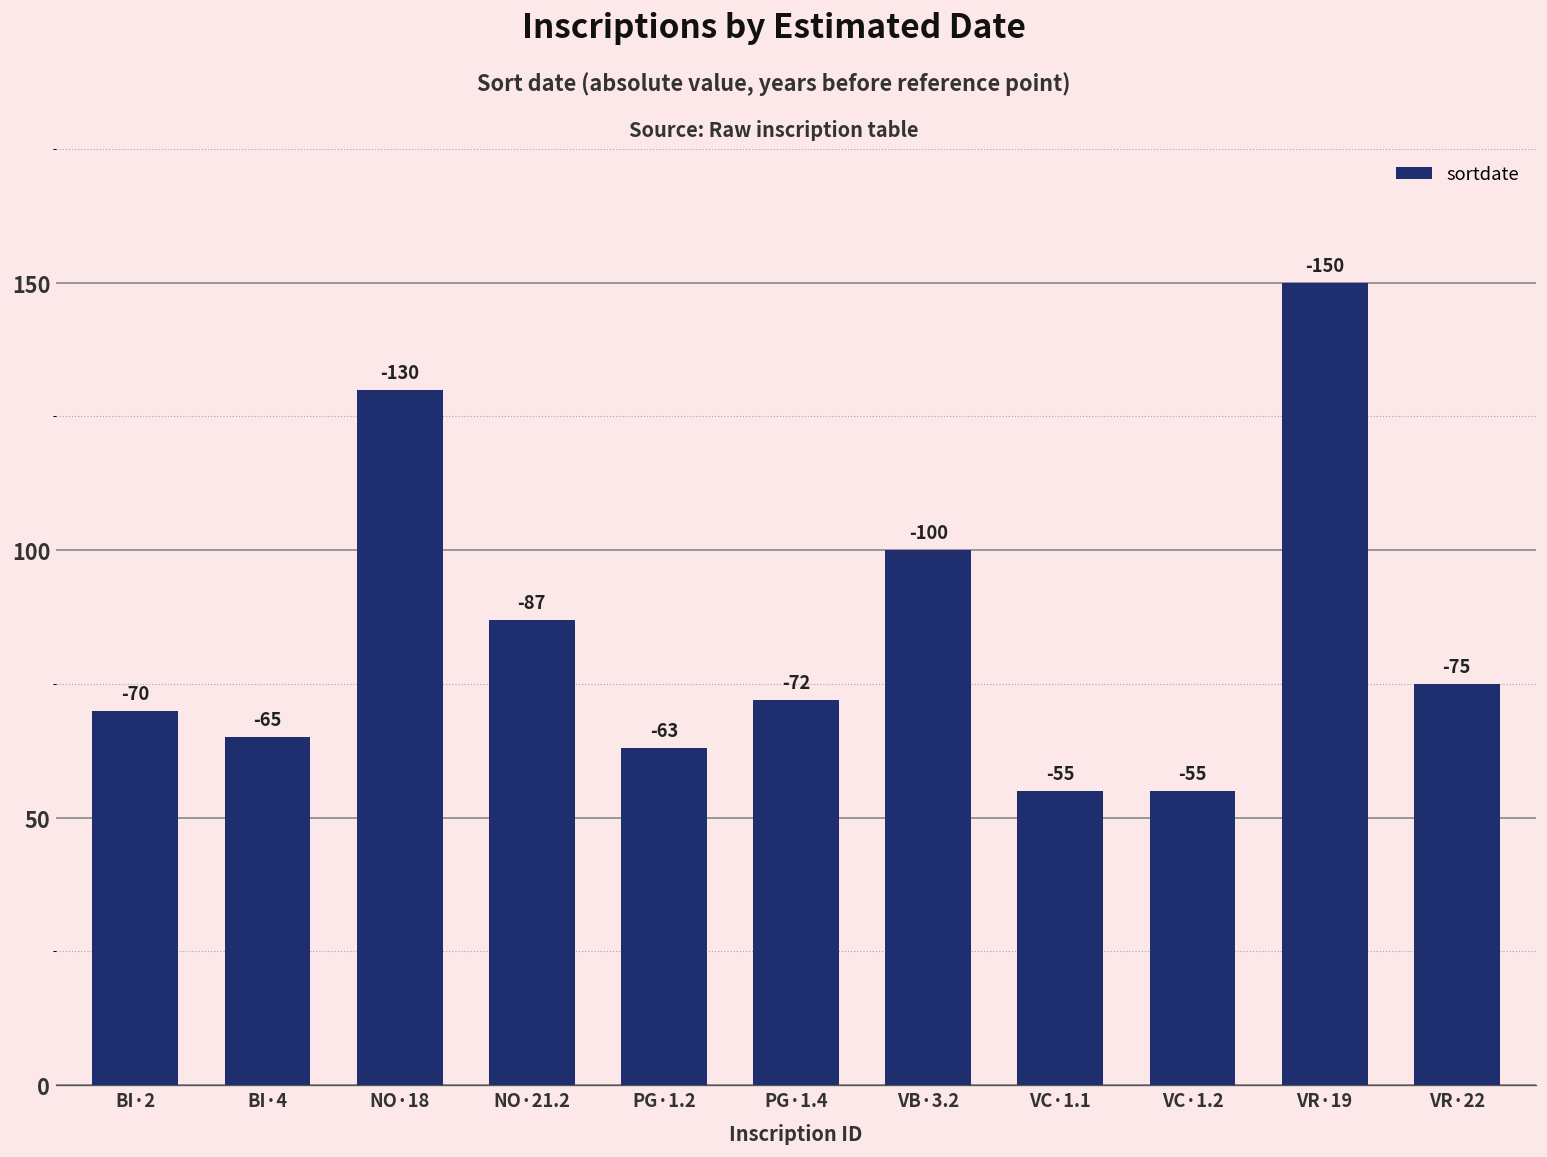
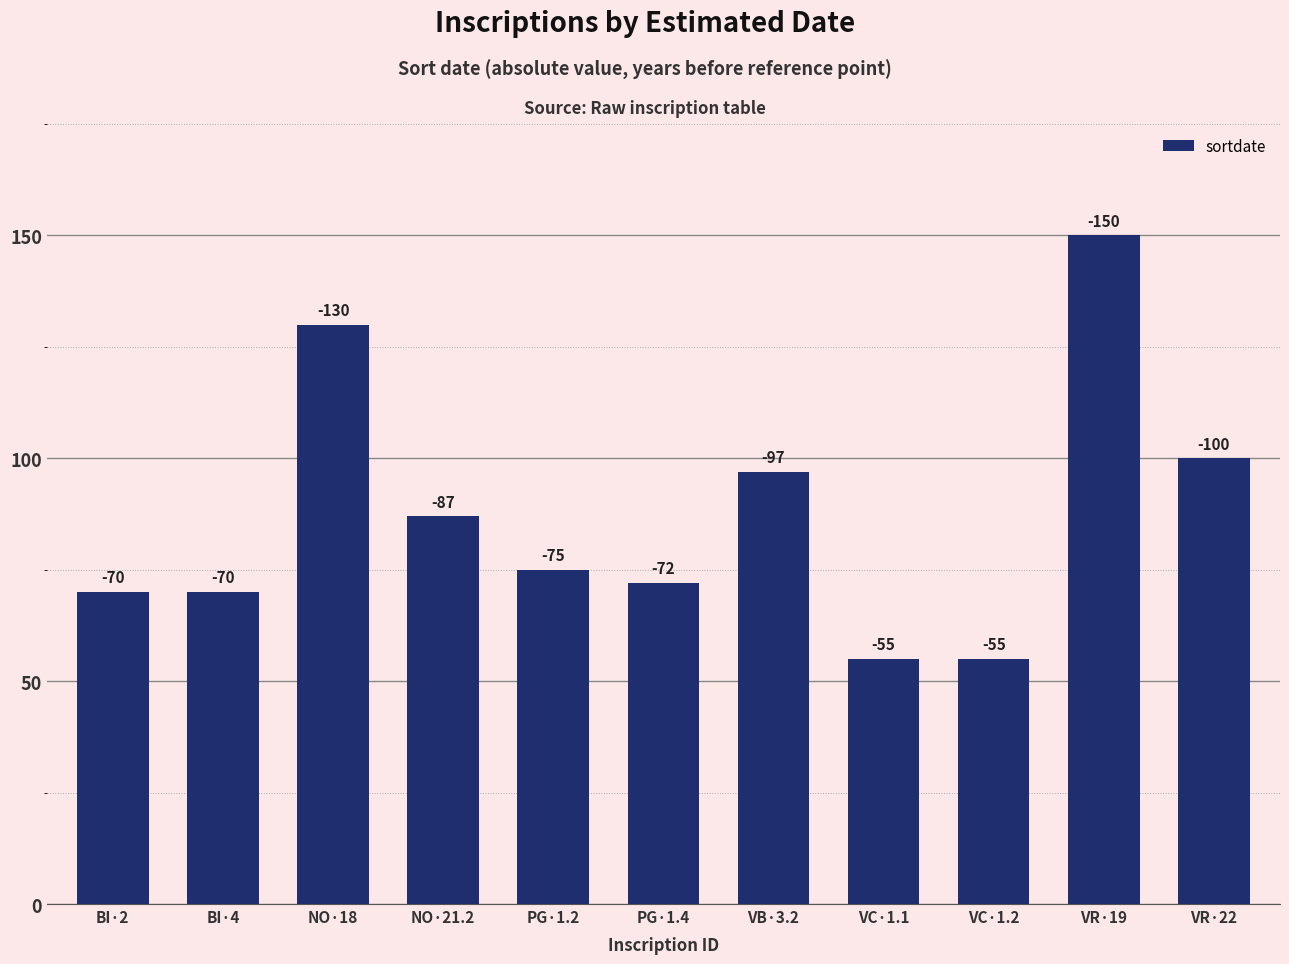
BI·4: -65 -> -70
PG·1.2: -63 -> -75
VB·3.2: -100 -> -97
VR·22: -75 -> -100
